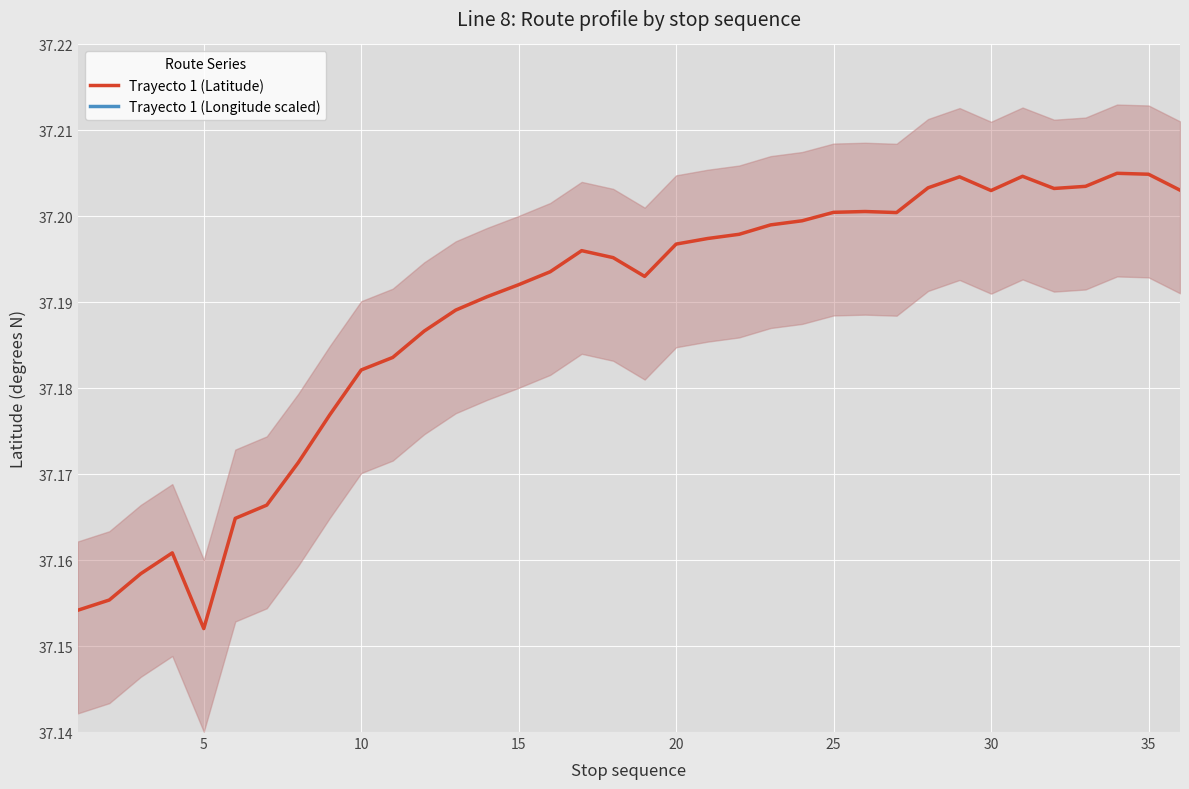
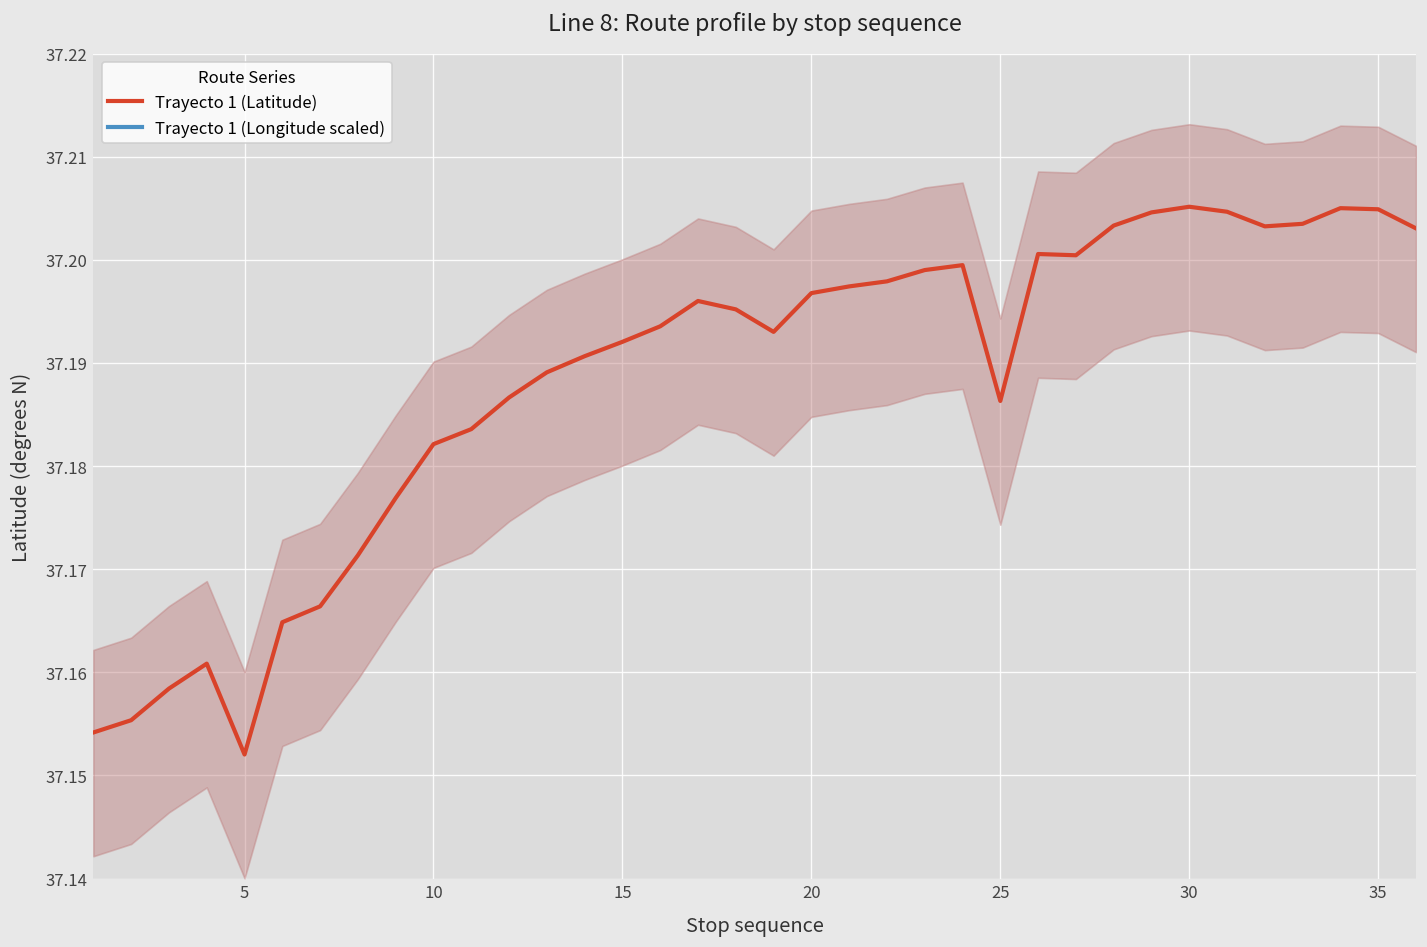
Trayecto 1 (Latitude), 25: 37.200 -> 37.186
Trayecto 1 (Latitude), 30: 37.203 -> 37.205
